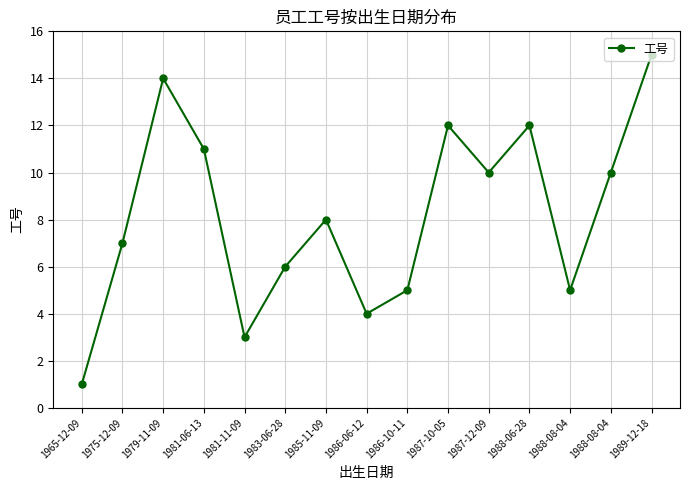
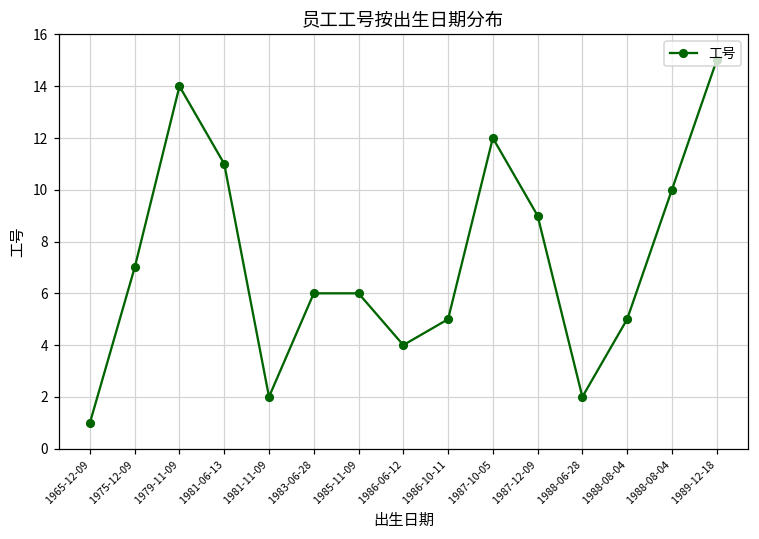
1981-11-09: 3 -> 2
1985-11-09: 8 -> 6
1987-12-09: 10 -> 9
1988-06-28: 12 -> 2
